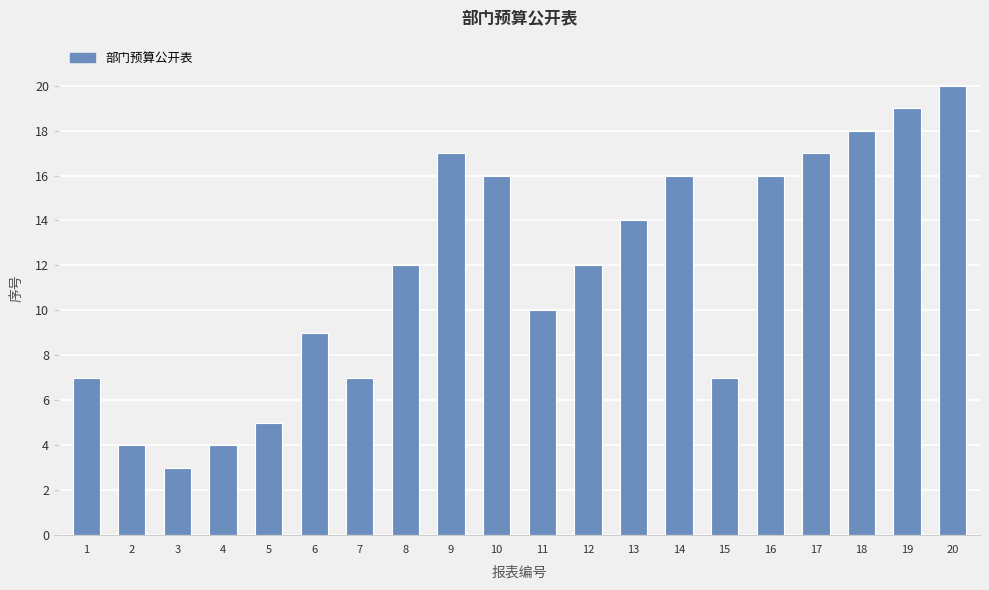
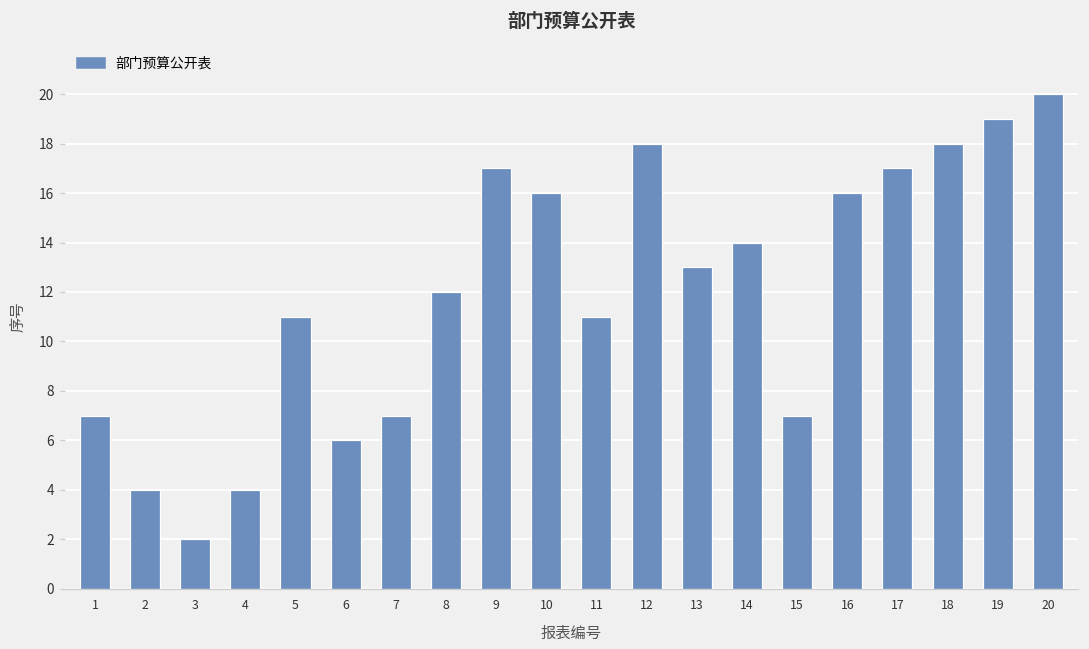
3: 3 -> 2
5: 5 -> 11
6: 9 -> 6
11: 10 -> 11
12: 12 -> 18
13: 14 -> 13
14: 16 -> 14
